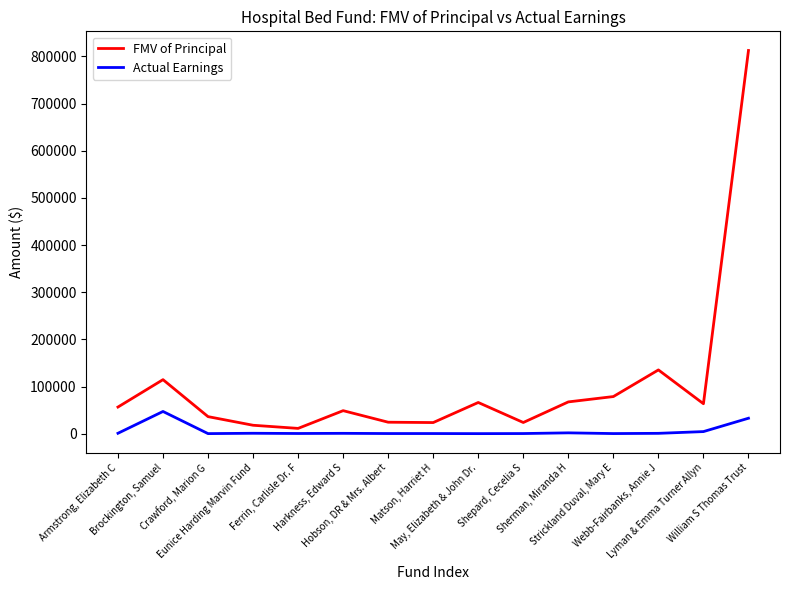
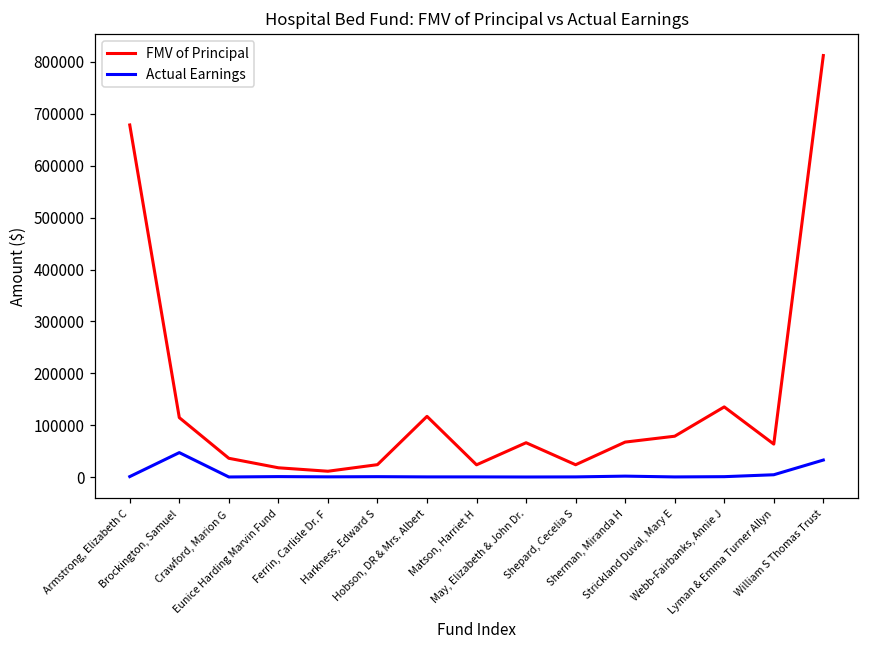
FMV of Principal, Armstrong, Elizabeth C: 60000 -> 680000
FMV of Principal, Harkness, Edward S: 50000 -> 20000
FMV of Principal, Hobson, DR & Mrs. Albert: 20000 -> 120000
